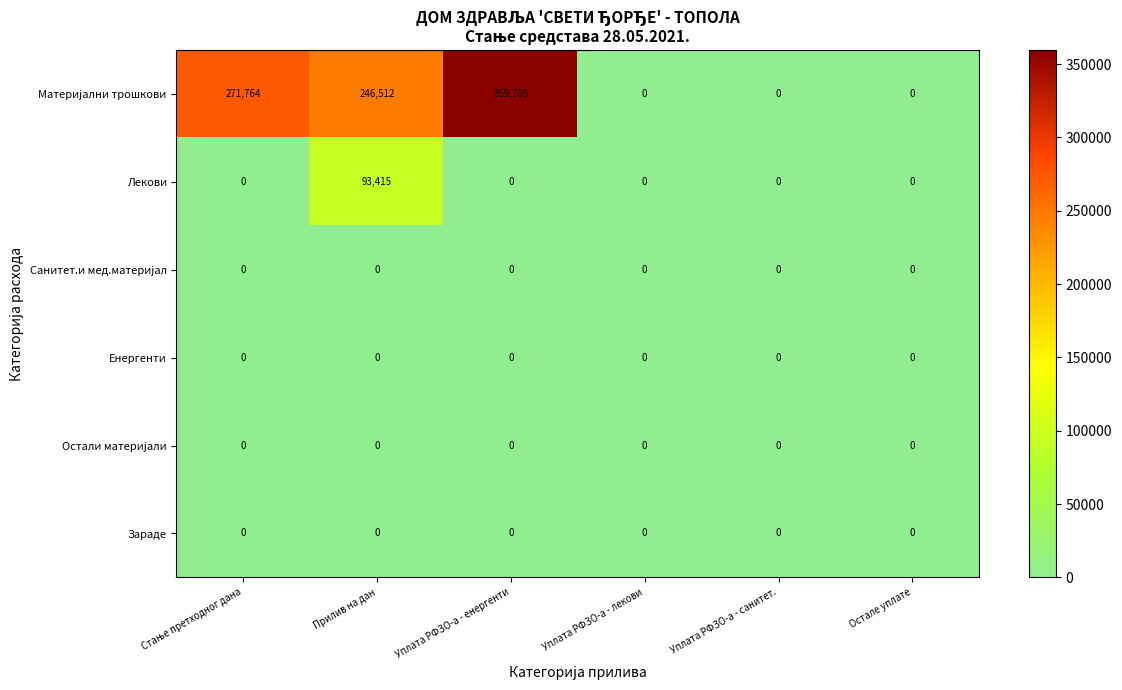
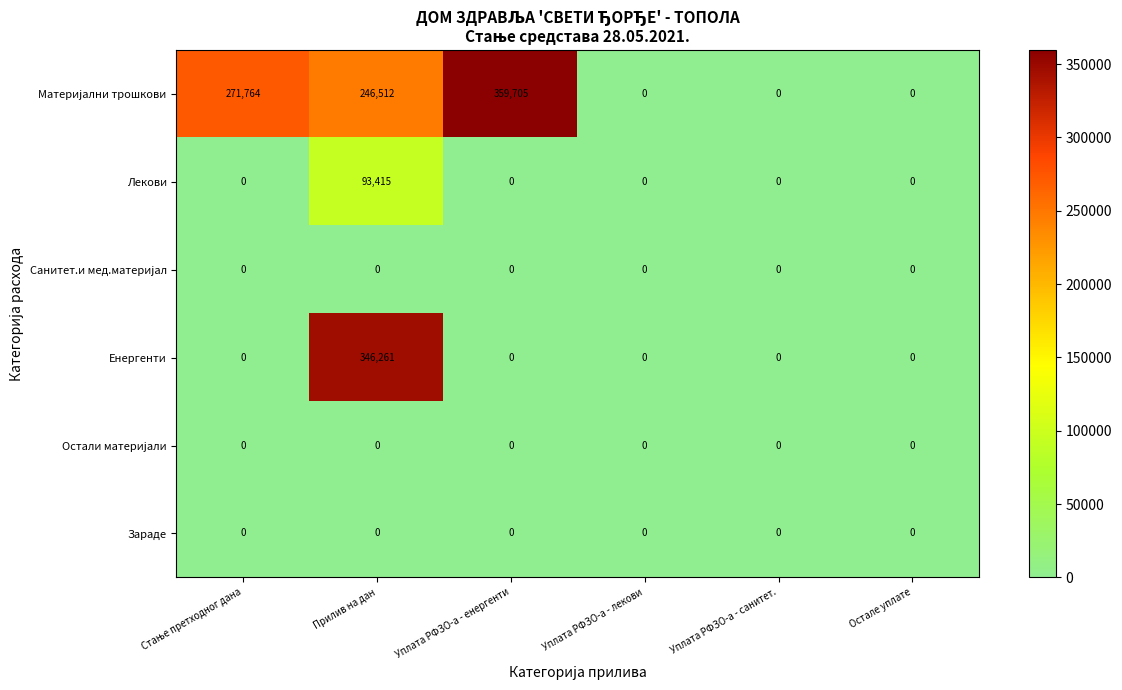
Енергенти, Прилив на дан: 0 -> 346,261
